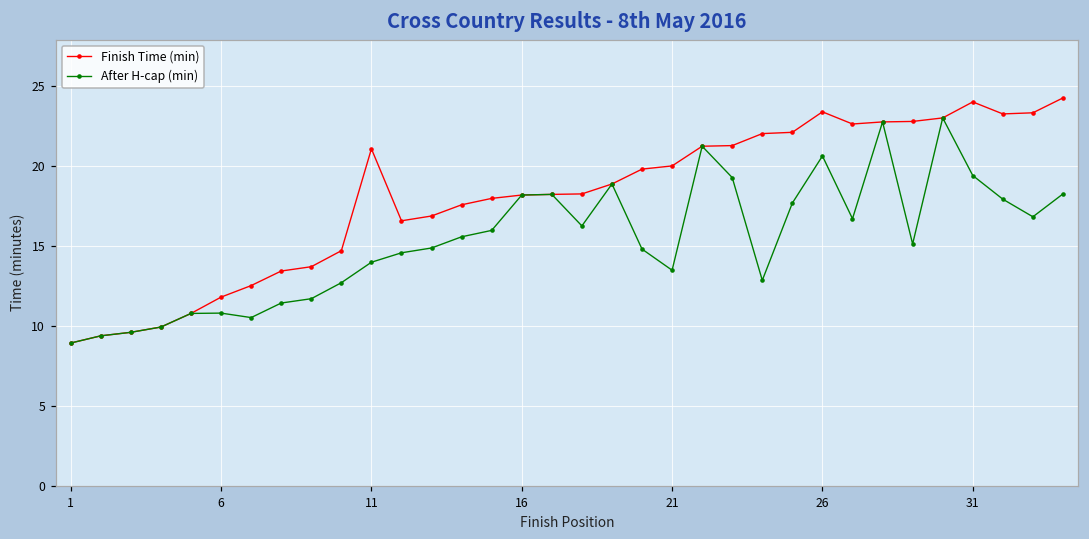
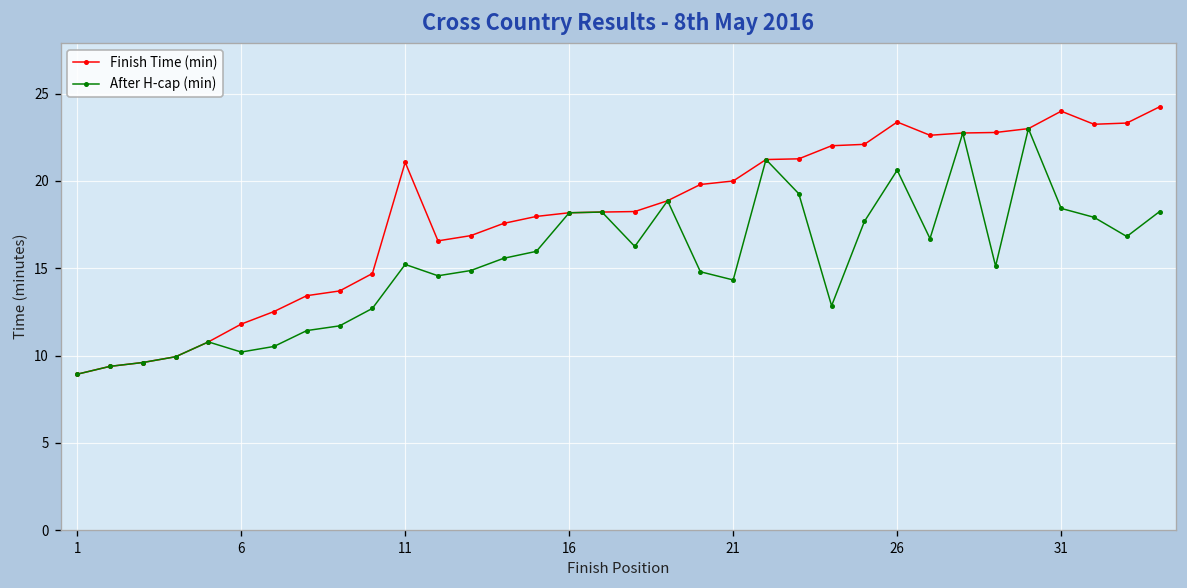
After H-cap (min), 6: 10.8 -> 10.2
After H-cap (min), 11: 14.0 -> 15.2
After H-cap (min), 21: 13.5 -> 14.3
After H-cap (min), 31: 19.4 -> 18.4
